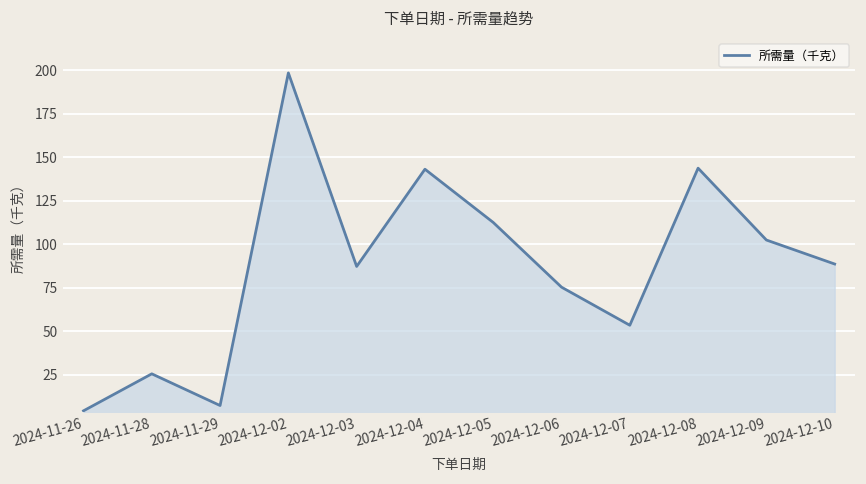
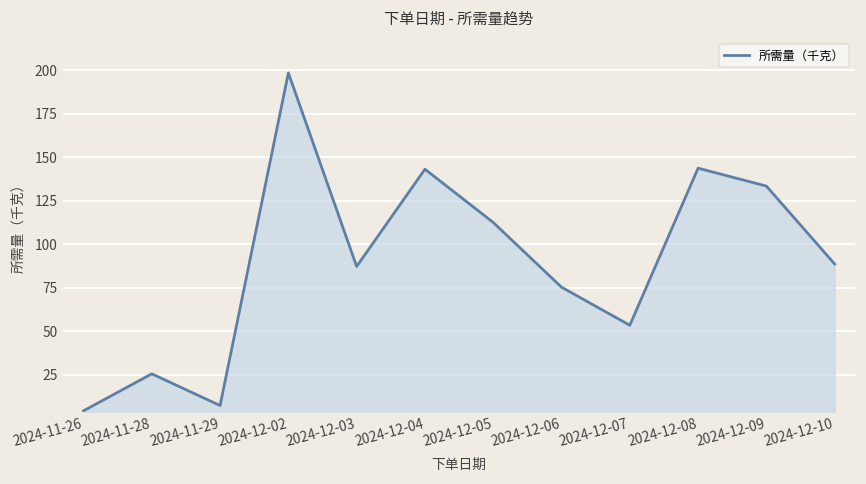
2024-12-09: 103 -> 134
